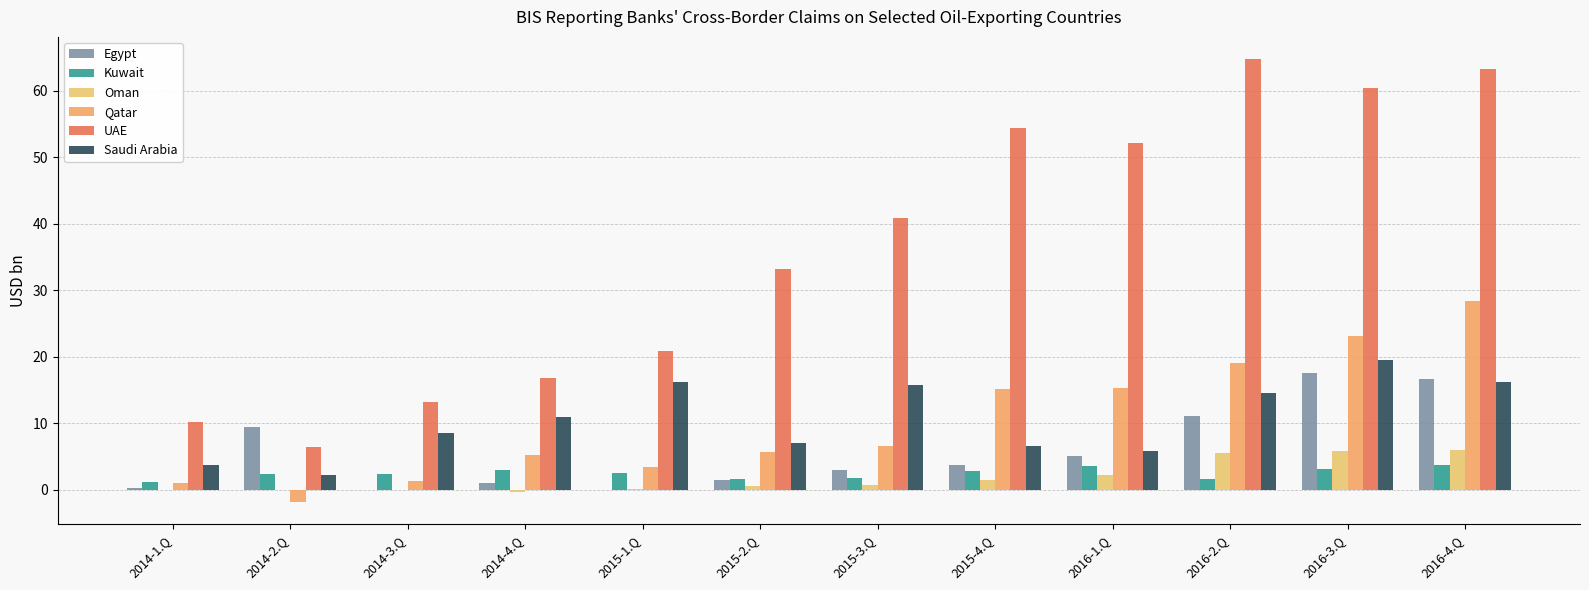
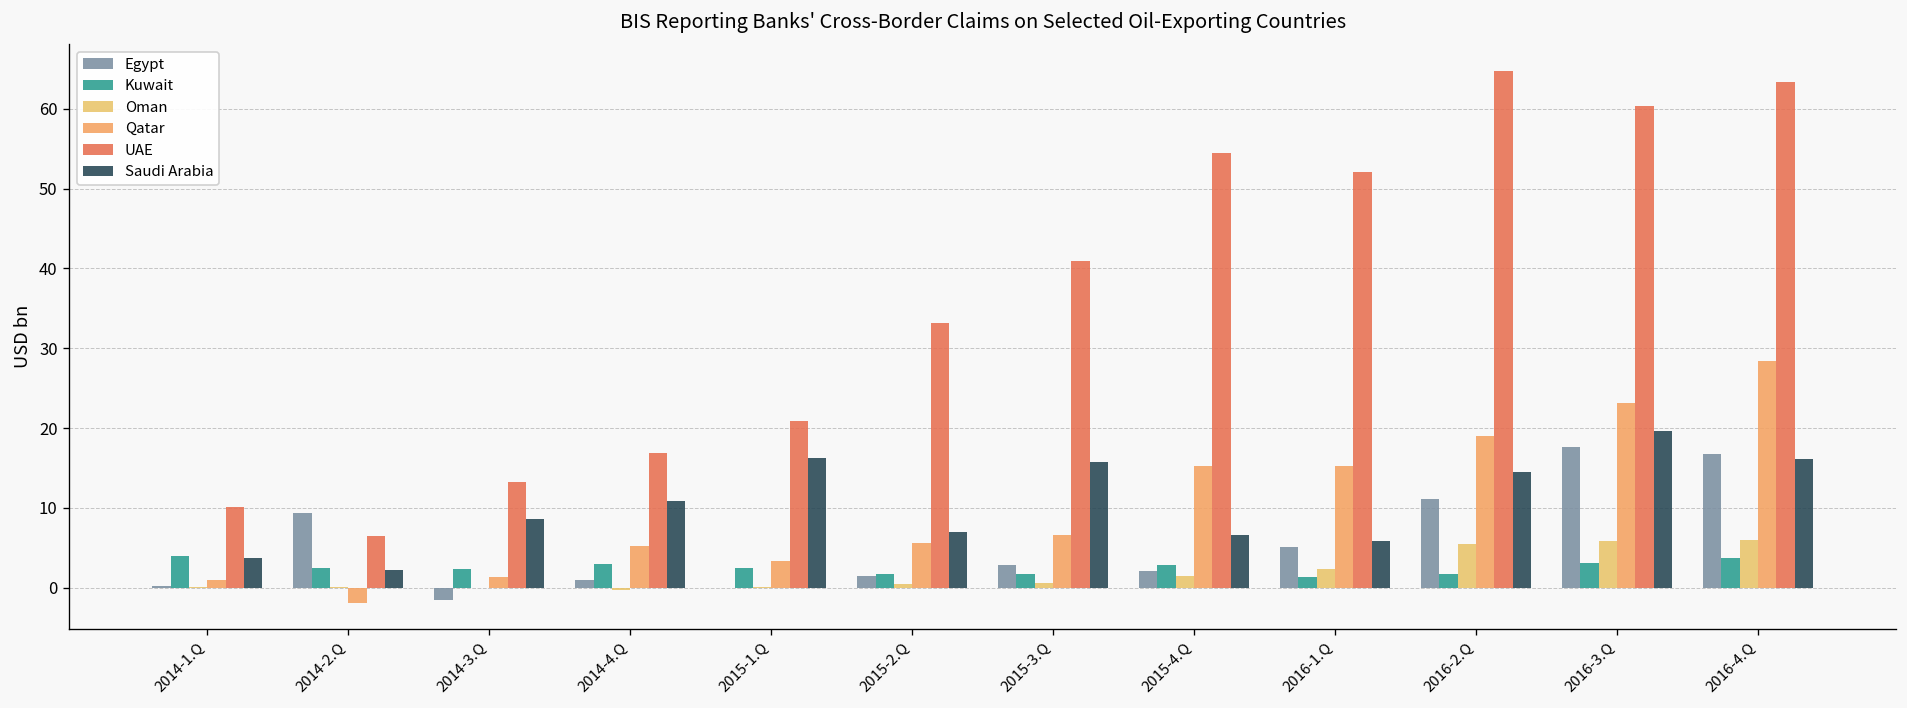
Kuwait, 2014-1.Q: 1 -> 4
Egypt, 2014-3.Q: 0 -> -2
Egypt, 2015-4.Q: 4 -> 2
Kuwait, 2016-1.Q: 4 -> 1
